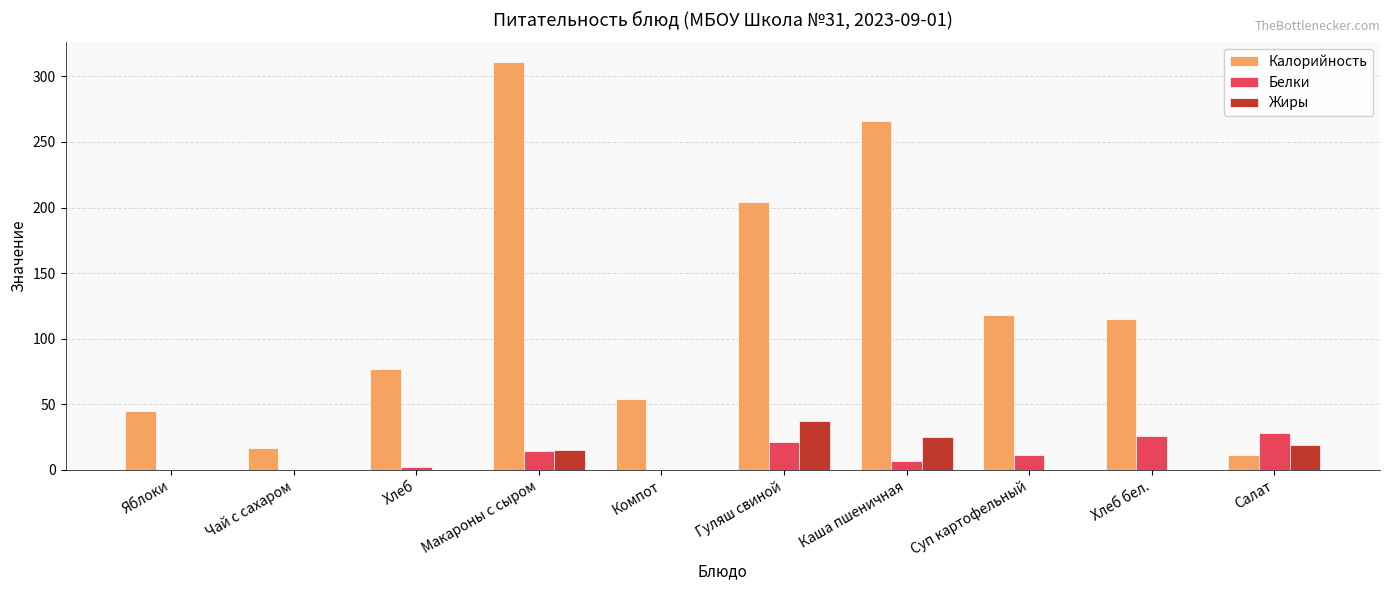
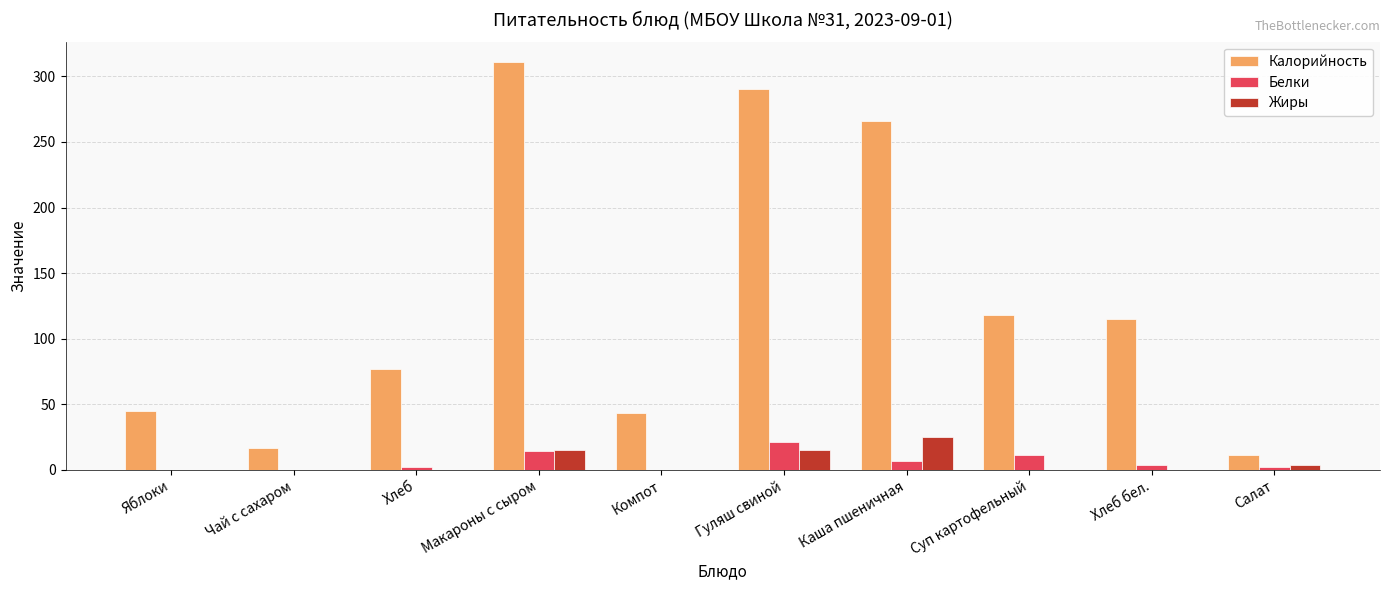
Калорийность, Компот: 54 -> 43
Калорийность, Гуляш свиной: 204 -> 290
Жиры, Гуляш свиной: 37 -> 15
Белки, Хлеб бел.: 26 -> 4
Белки, Салат: 28 -> 2
Жиры, Салат: 19 -> 4
